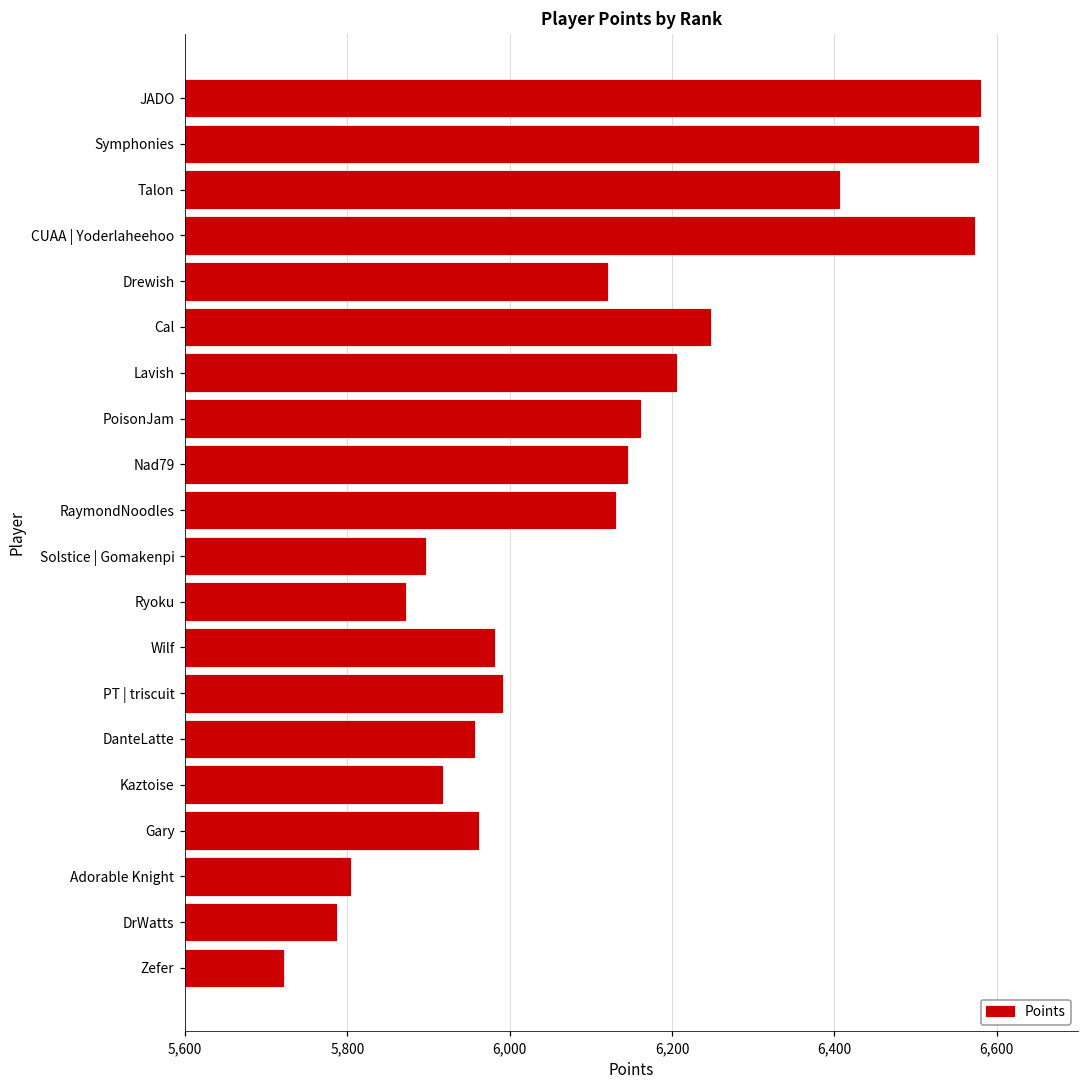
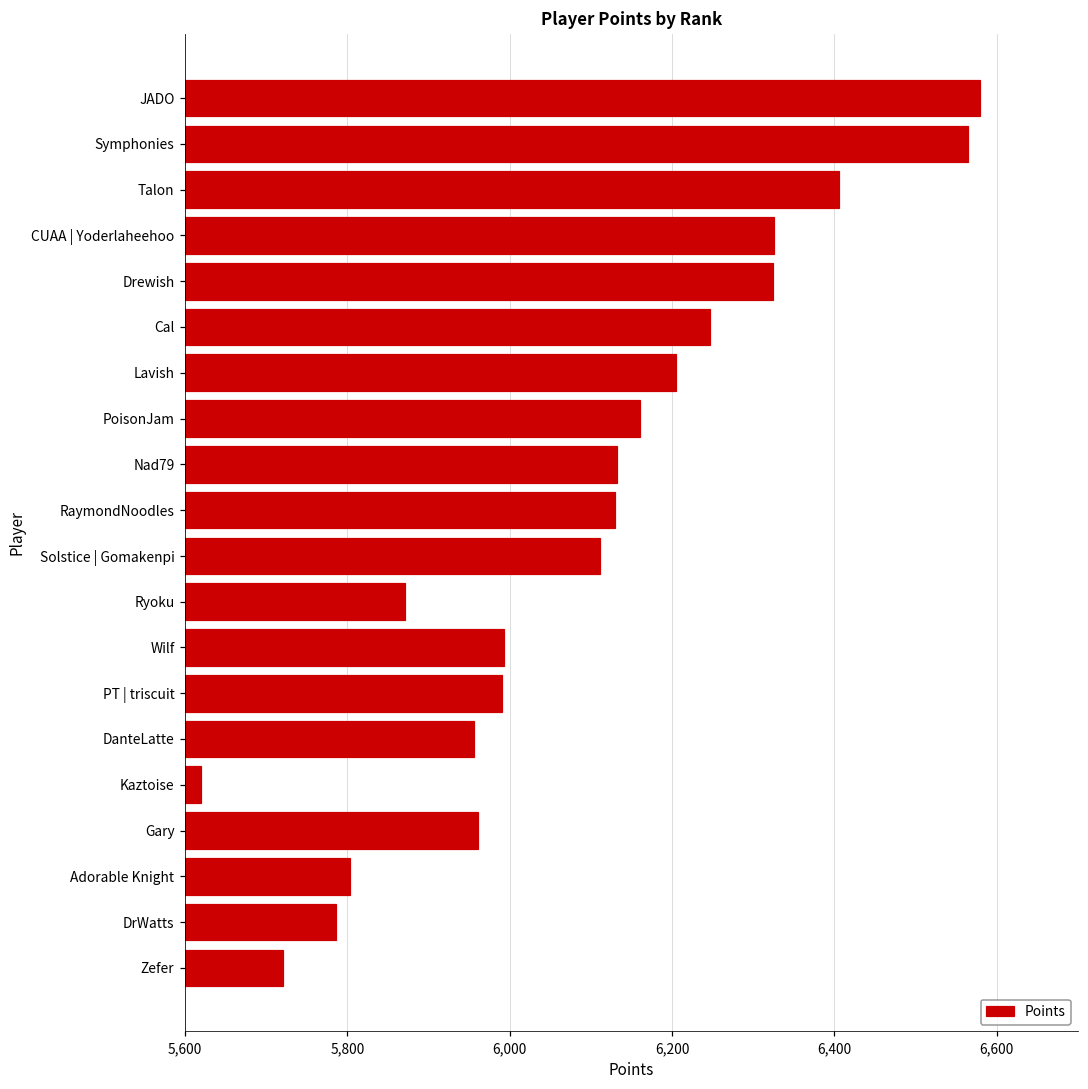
Symphonies: 6,580 -> 6,560
CUAA | Yoderlaheehoo: 6,570 -> 6,330
Drewish: 6,120 -> 6,320
Nad79: 6,150 -> 6,130
Solstice | Gomakenpi: 5,900 -> 6,110
Wilf: 5,980 -> 5,990
Kaztoise: 5,920 -> 5,620
